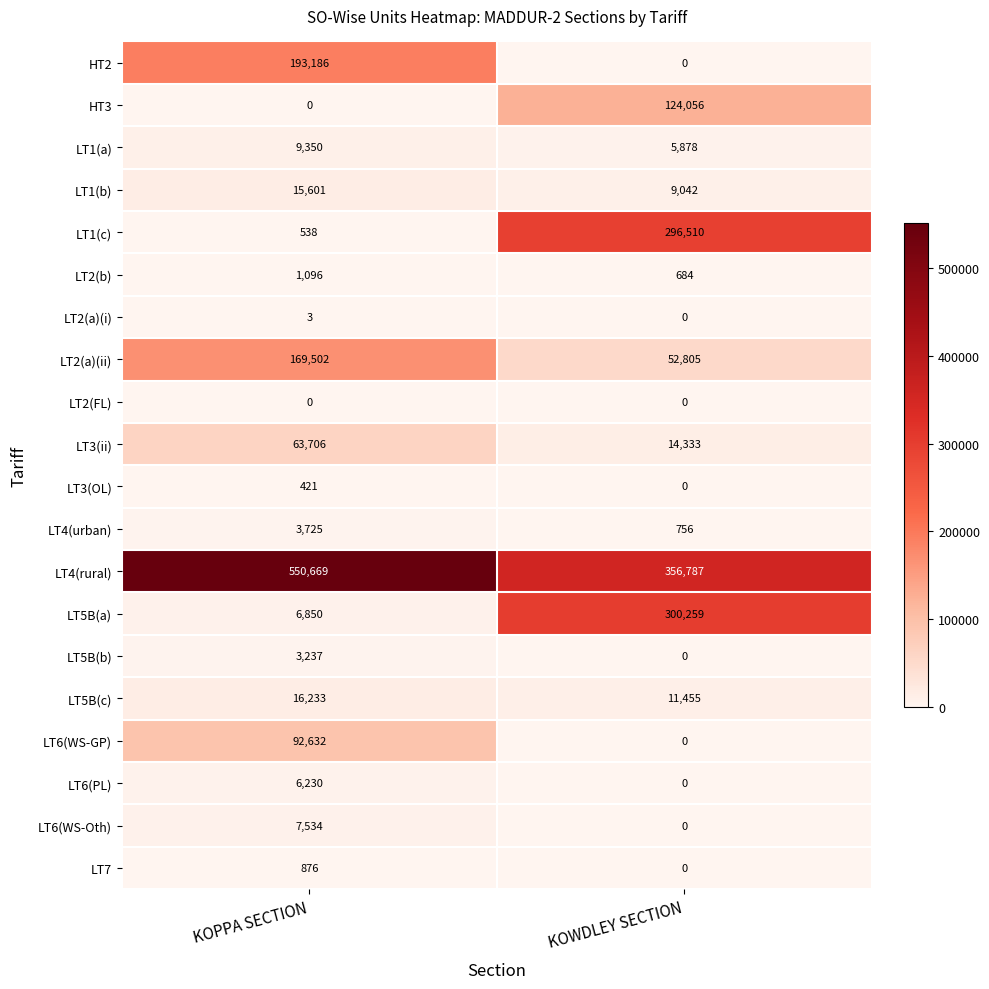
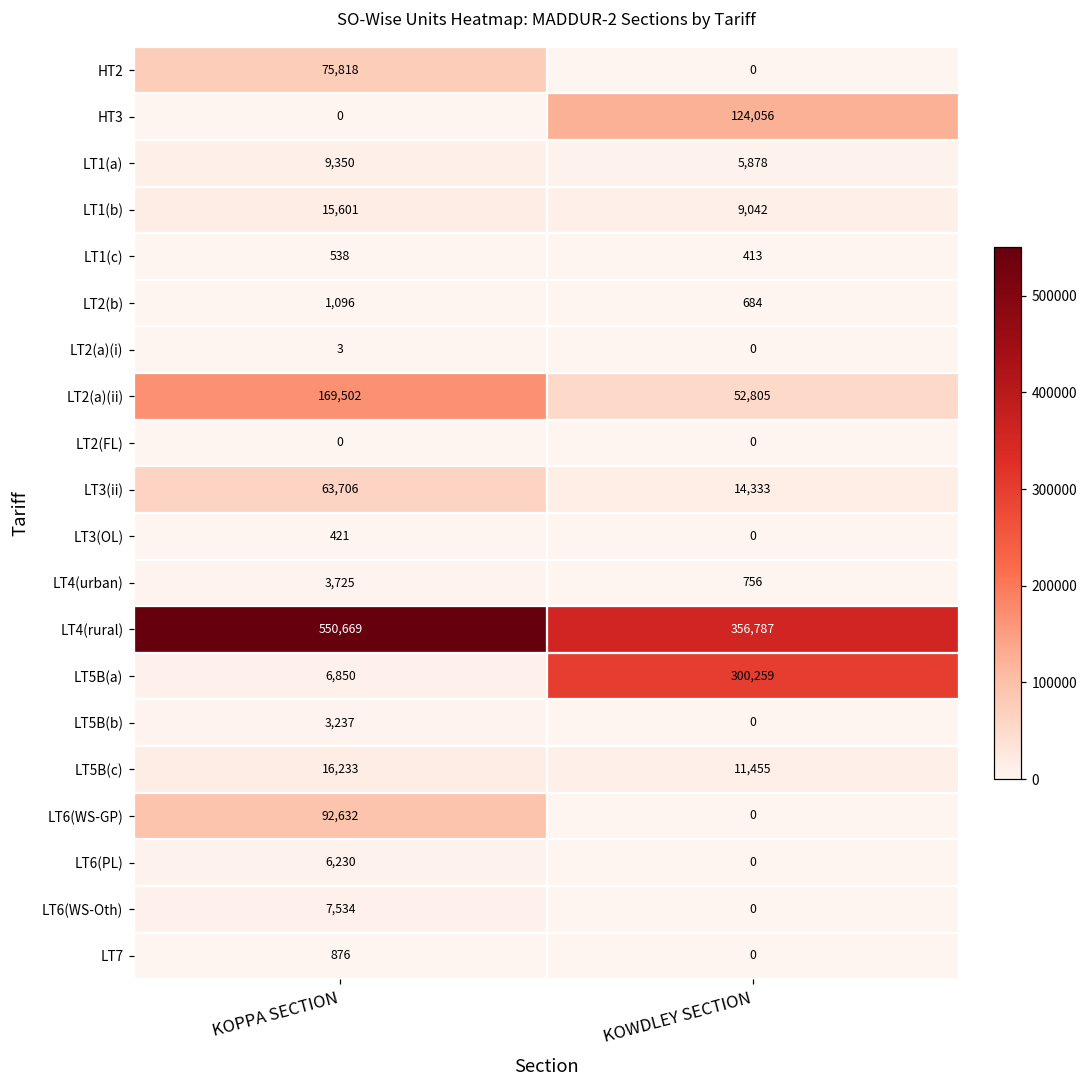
HT2, KOPPA SECTION: 193,186 -> 75,818
LT1(c), KOWDLEY SECTION: 296,510 -> 413
